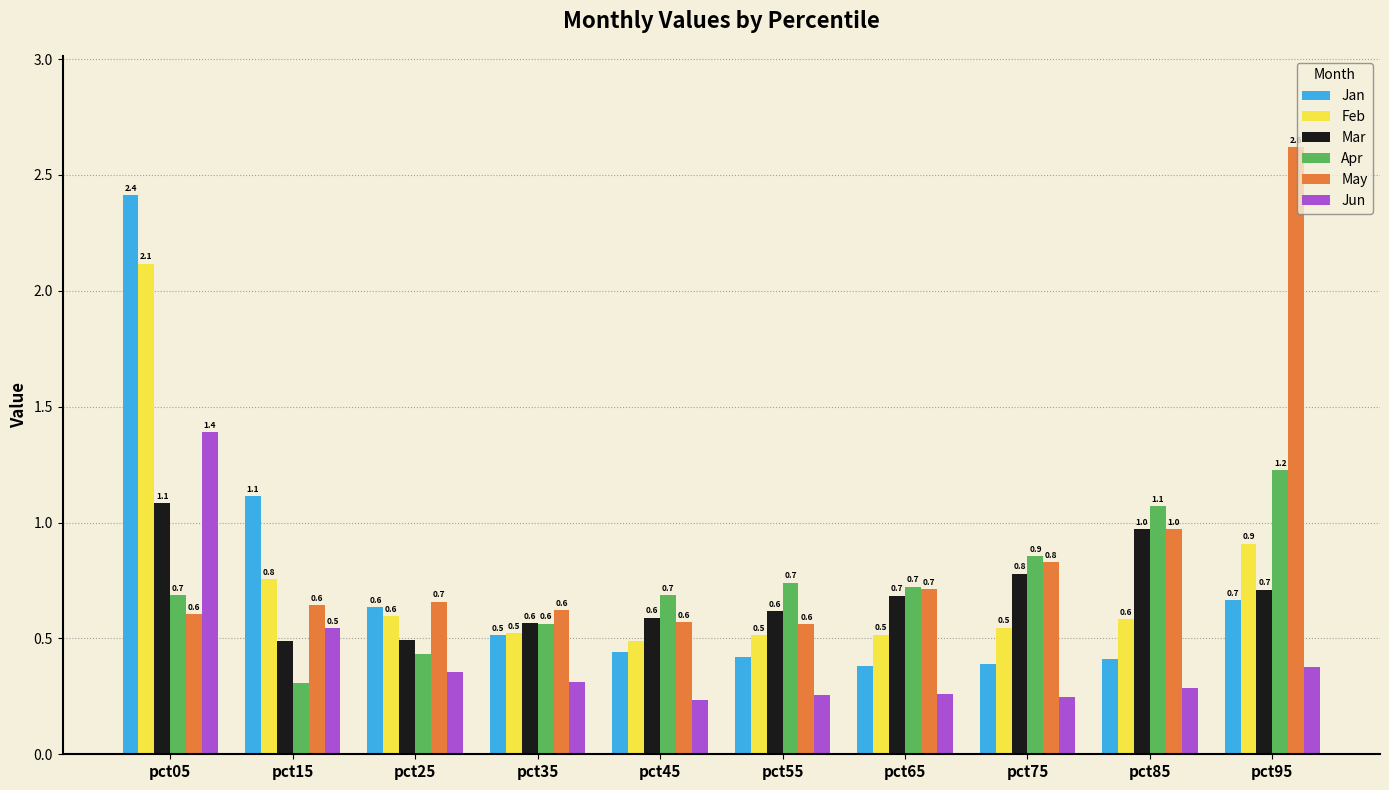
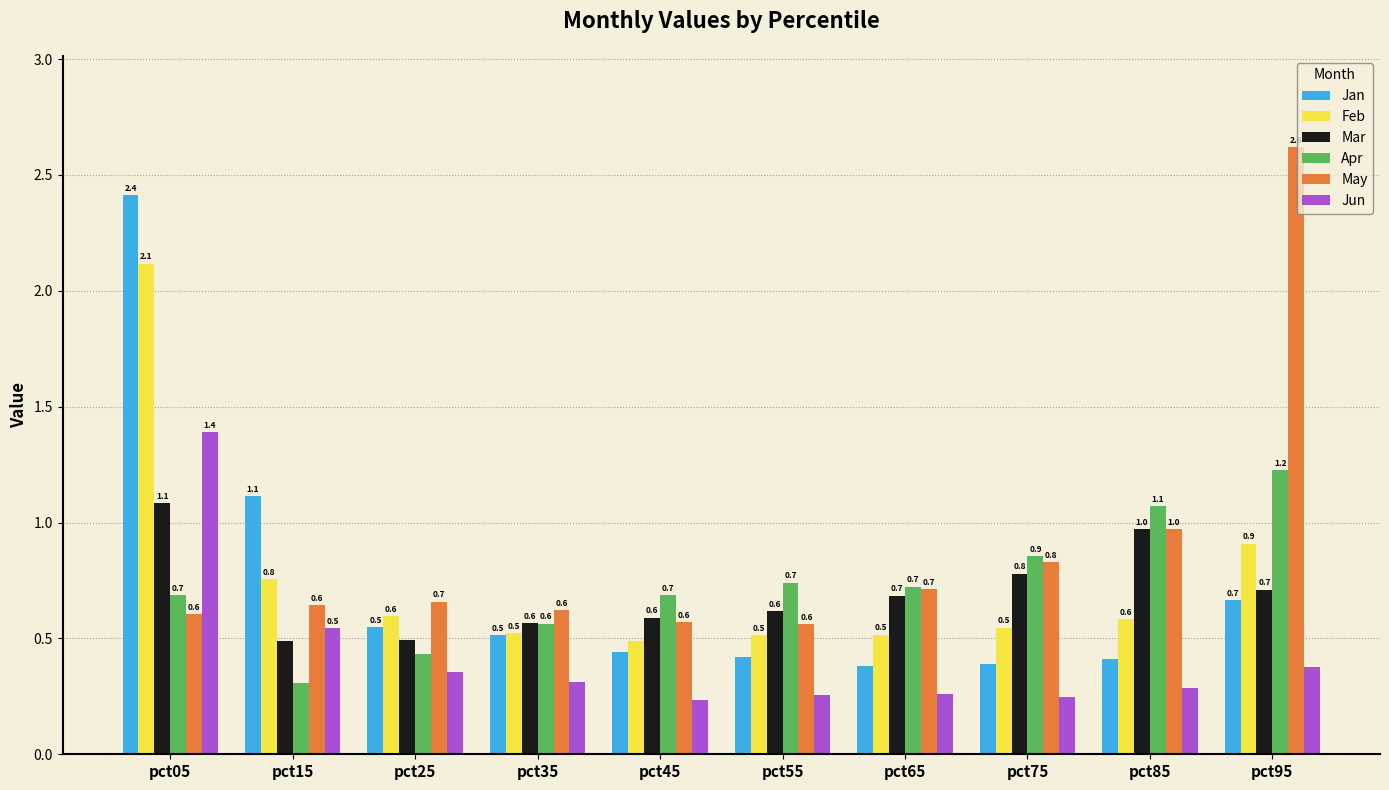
Jan, pct25: 0.6 -> 0.5
